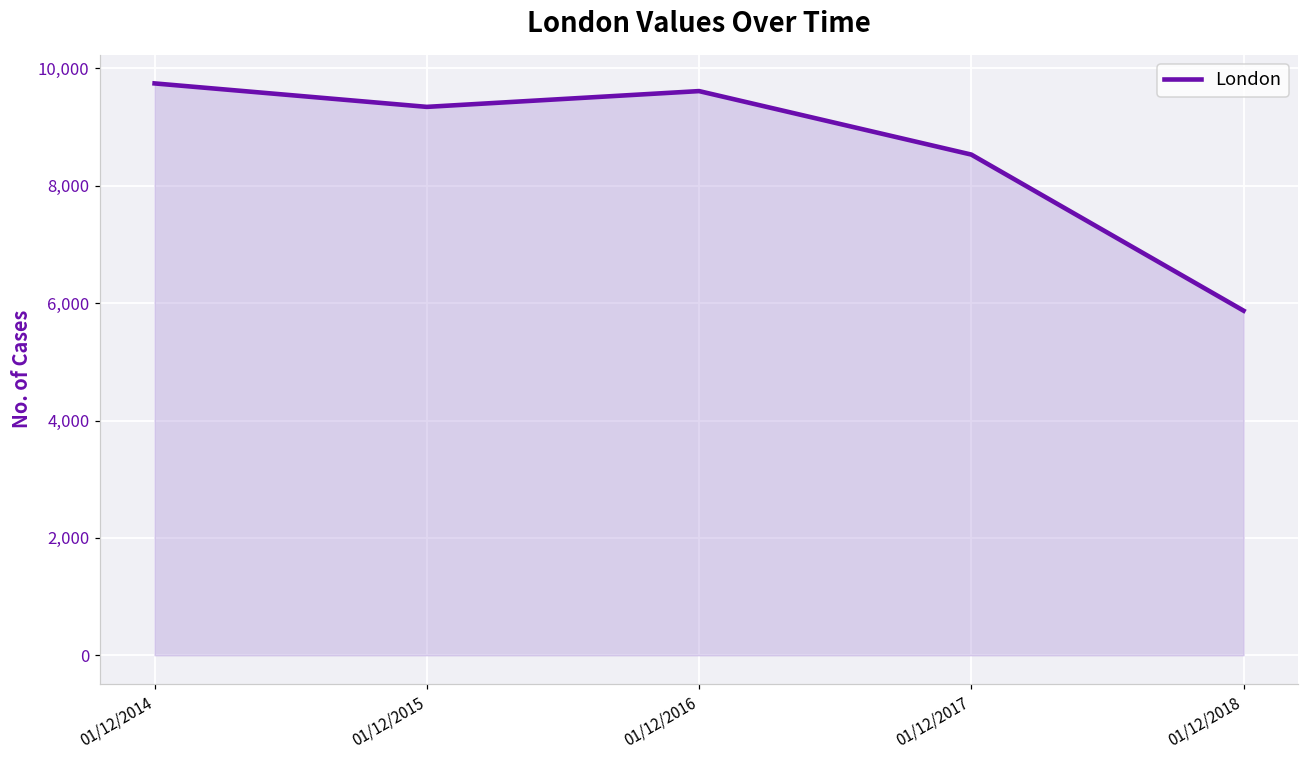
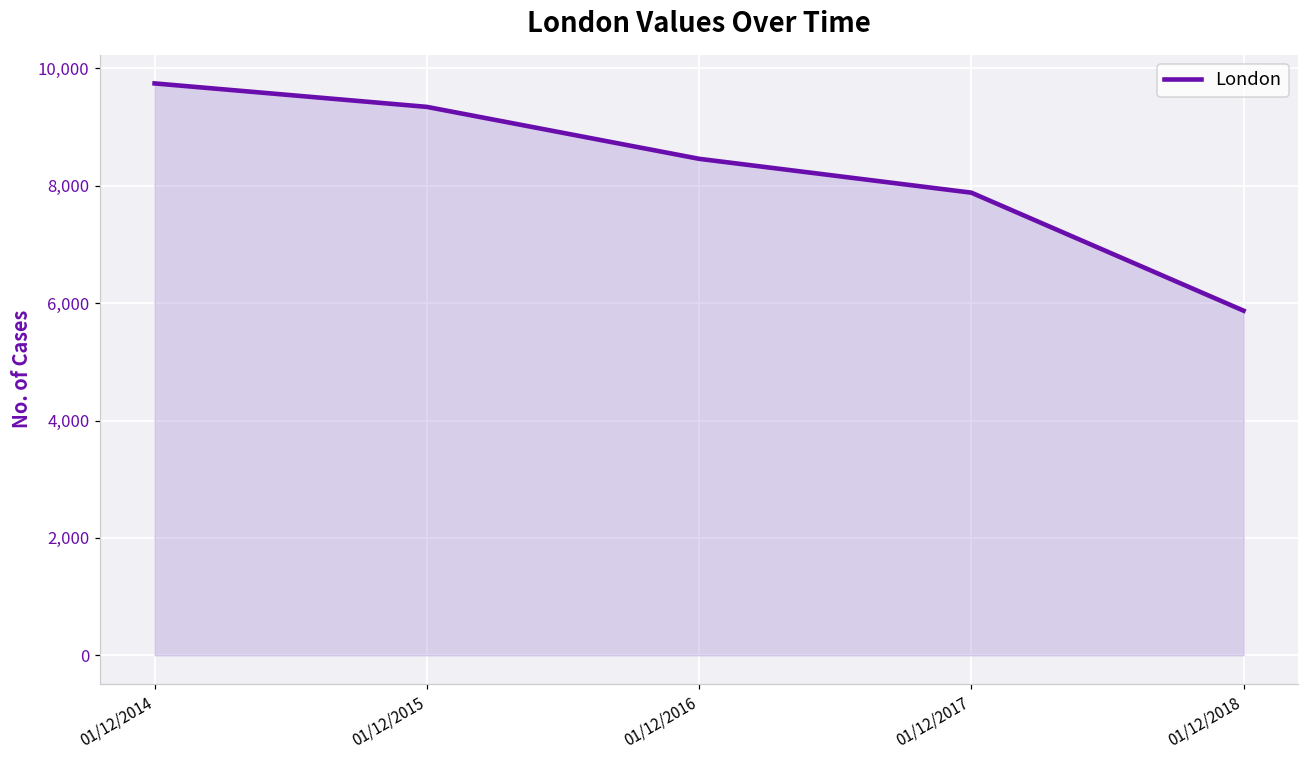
01/12/2016: 9,600 -> 8,500
01/12/2017: 8,500 -> 7,900
